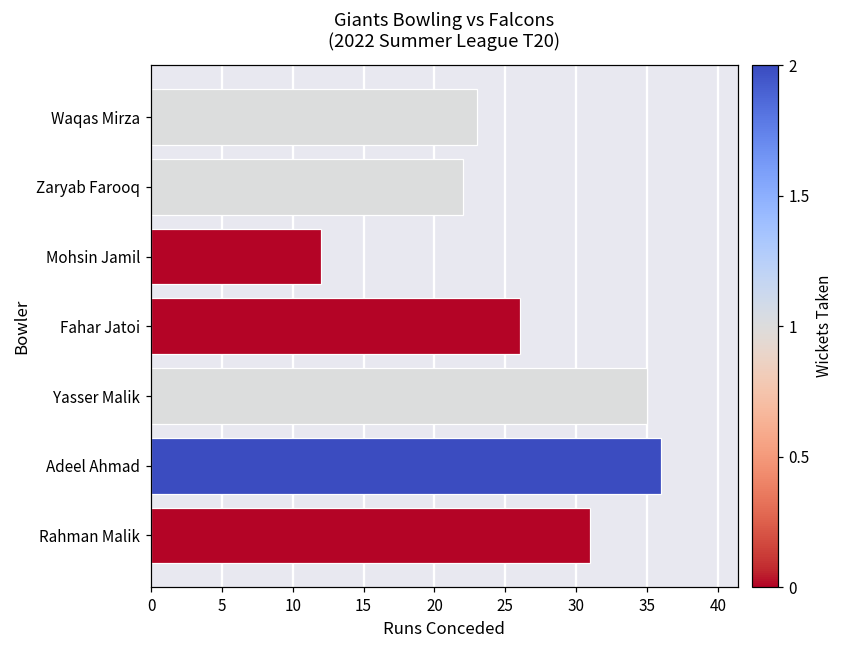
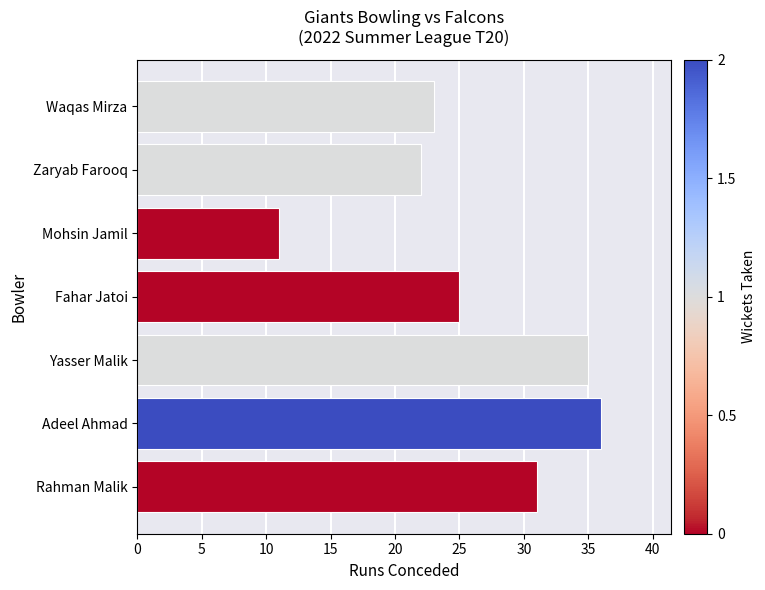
Mohsin Jamil: 12 -> 11
Fahar Jatoi: 26 -> 25
